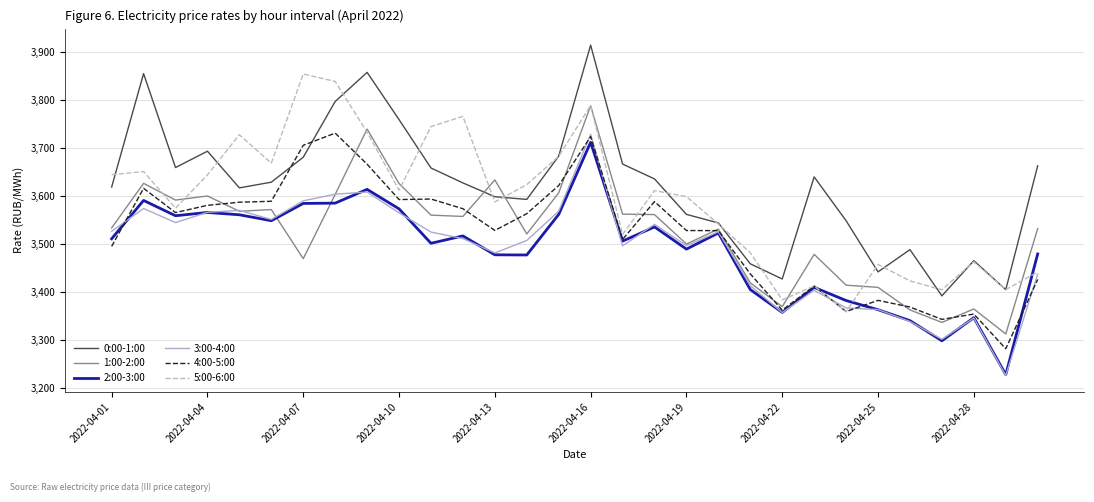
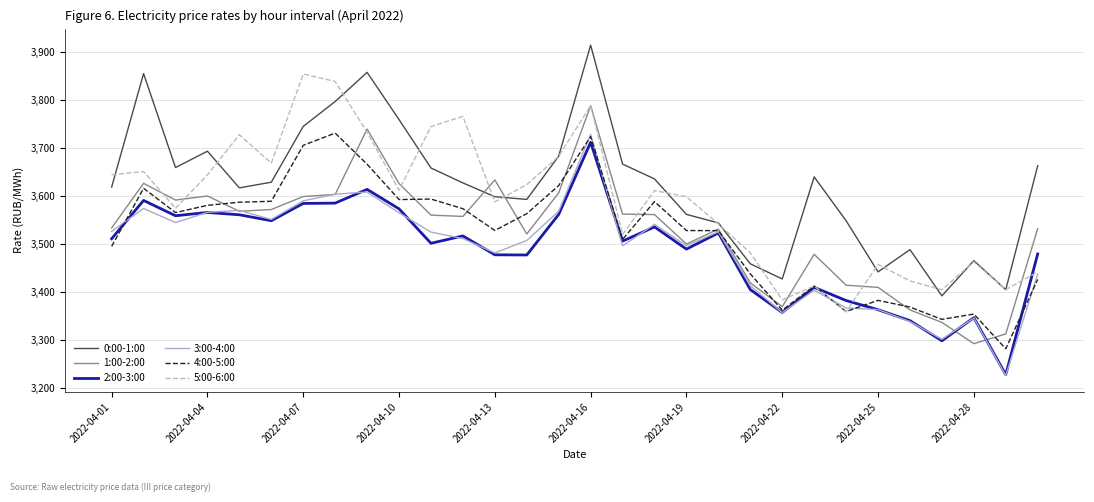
0:00-1:00, 2022-04-07: 3,680 -> 3,750
1:00-2:00, 2022-04-07: 3,470 -> 3,600
1:00-2:00, 2022-04-28: 3,360 -> 3,290
